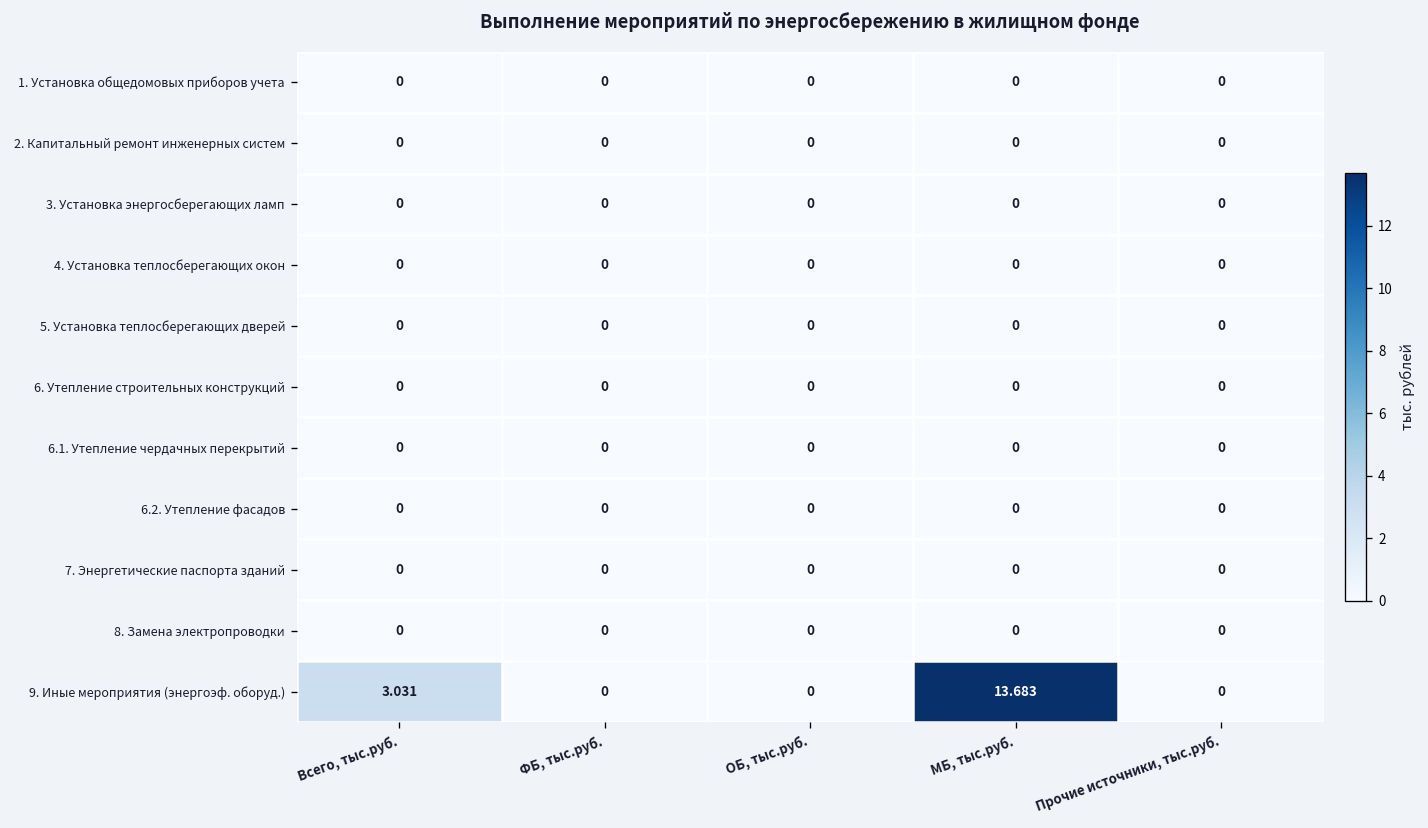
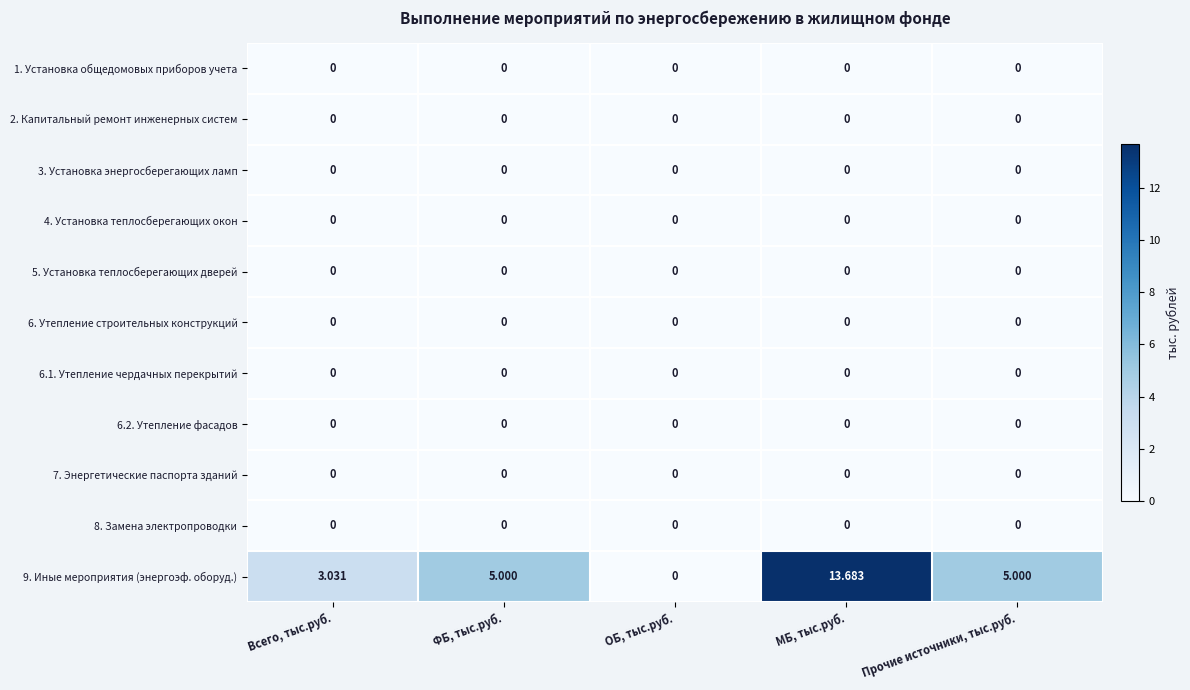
9. Иные мероприятия (энергоэф. оборуд.), ФБ, тыс.руб.: 0 -> 5.000
9. Иные мероприятия (энергоэф. оборуд.), Прочие источники, тыс.руб.: 0 -> 5.000
